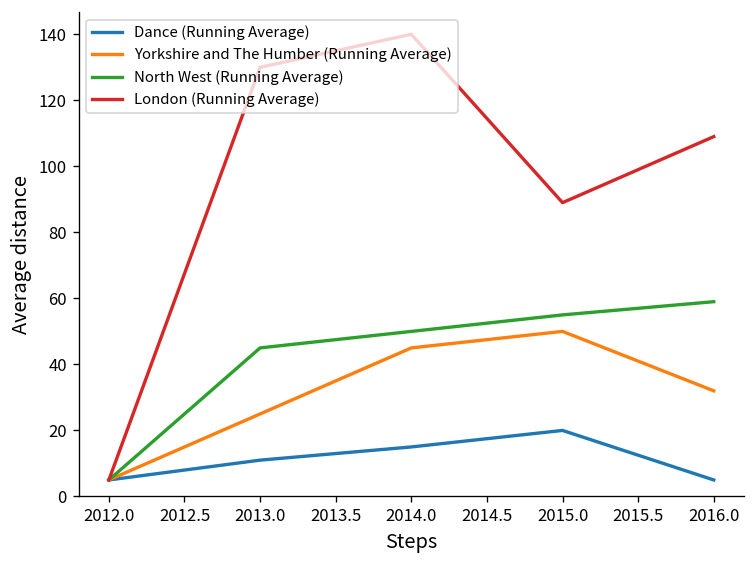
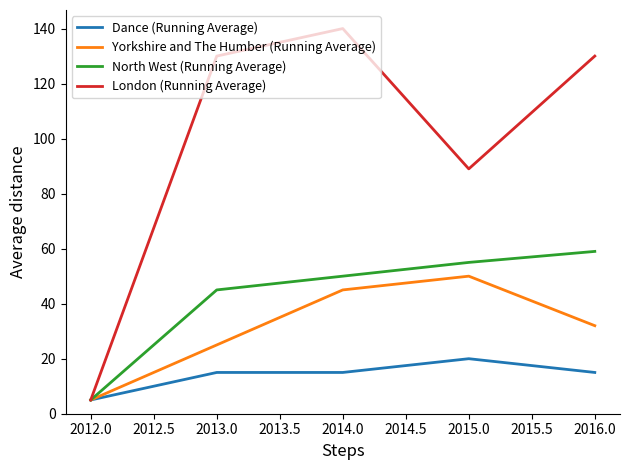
Dance (Running Average), 2013.0: 11 -> 15
Dance (Running Average), 2016.0: 5 -> 15
London (Running Average), 2016.0: 109 -> 130
